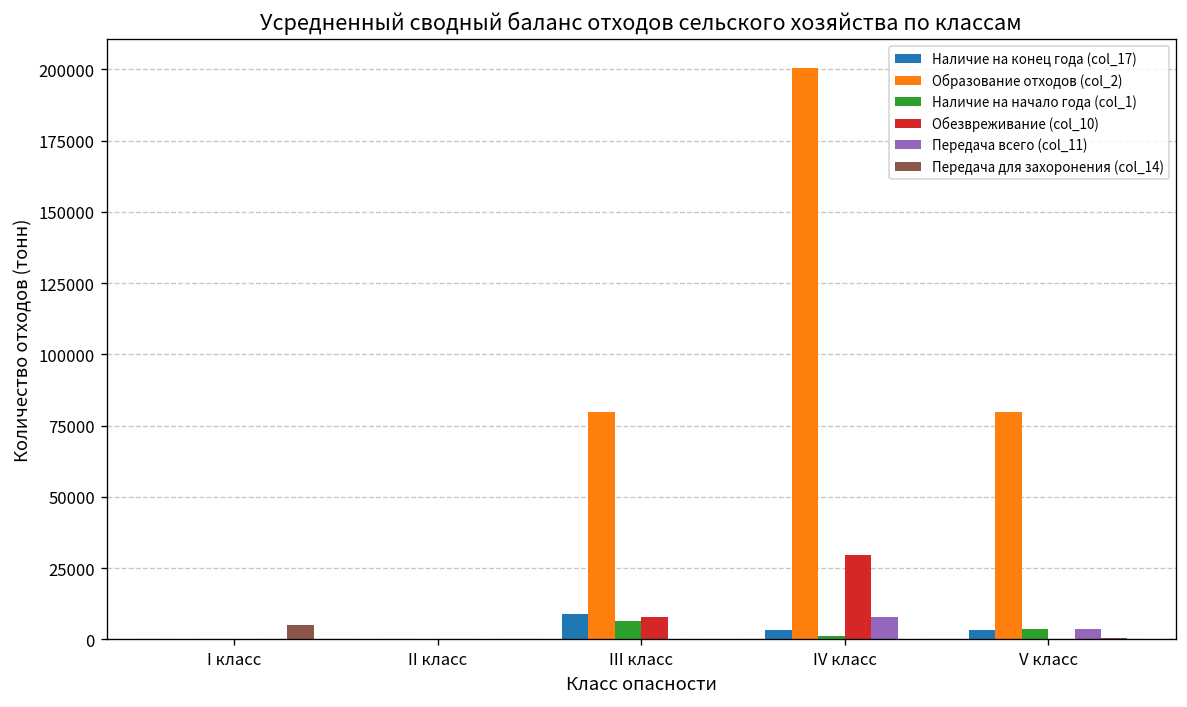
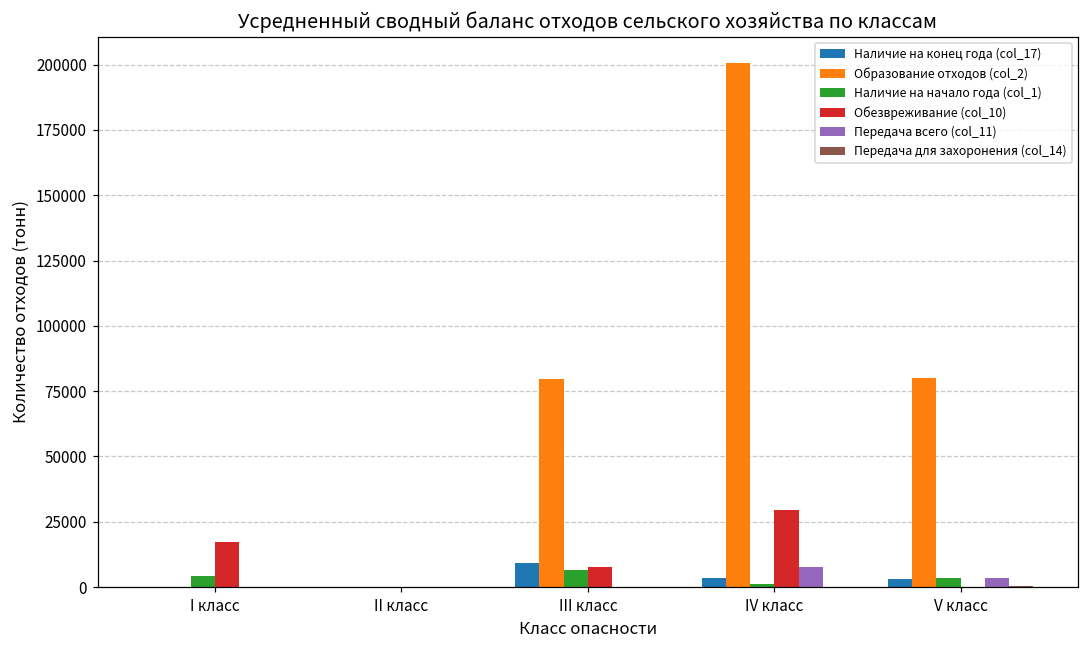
Наличие на начало года (col_1), I класс: 0 -> 4000
Обезвреживание (col_10), I класс: 0 -> 17000
Передача для захоронения (col_14), I класс: 5000 -> 0
